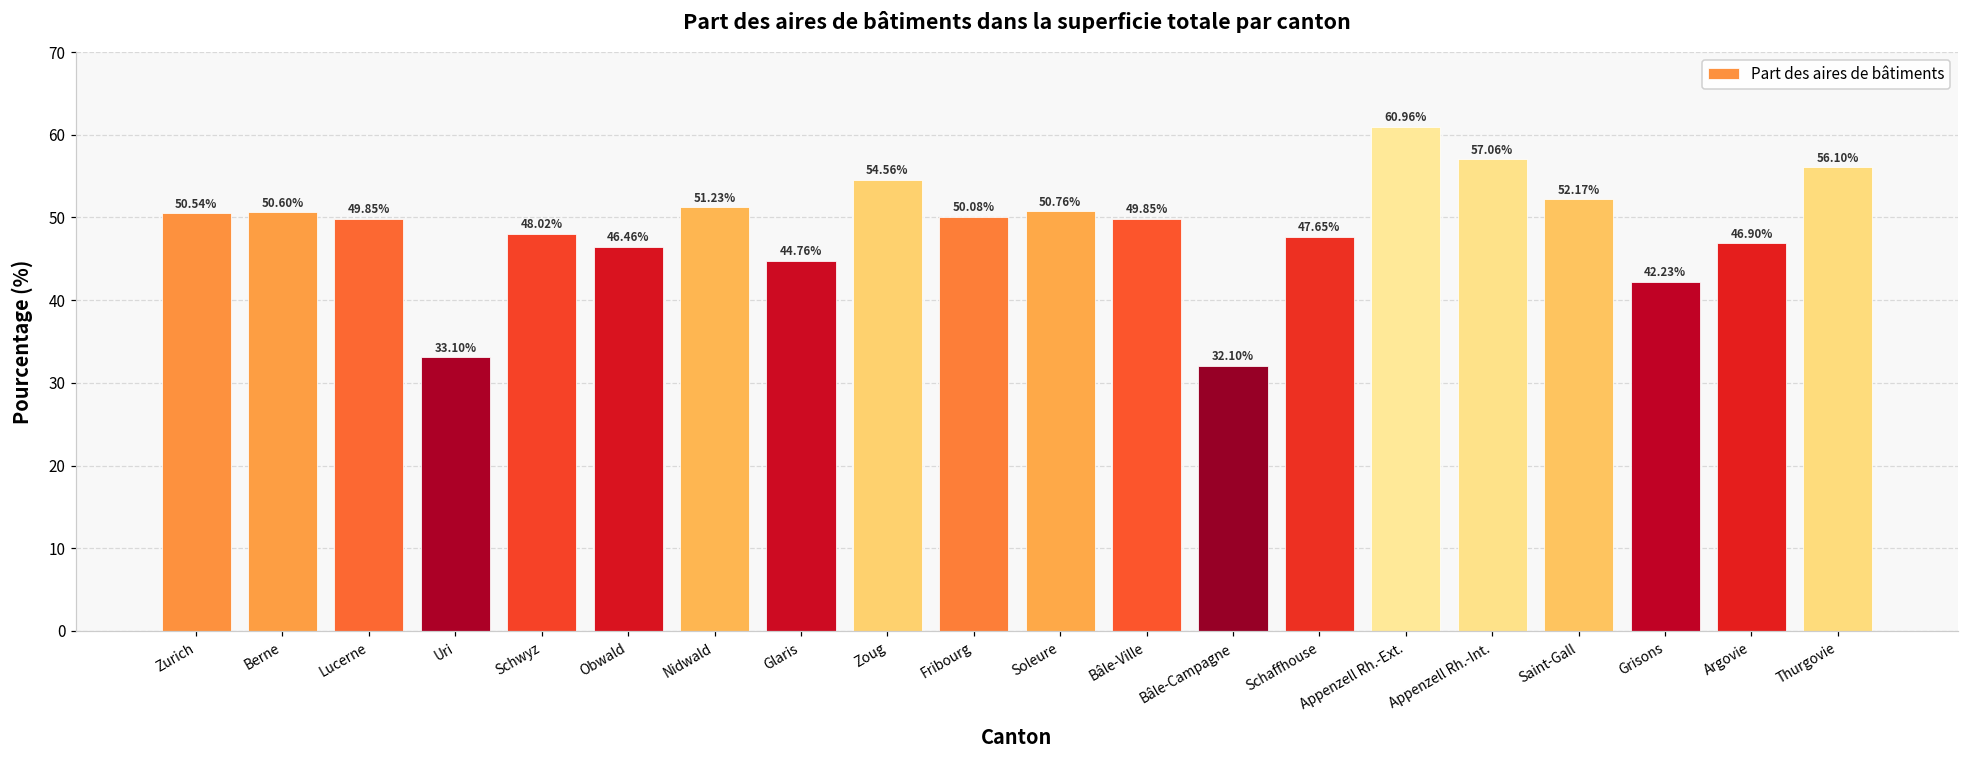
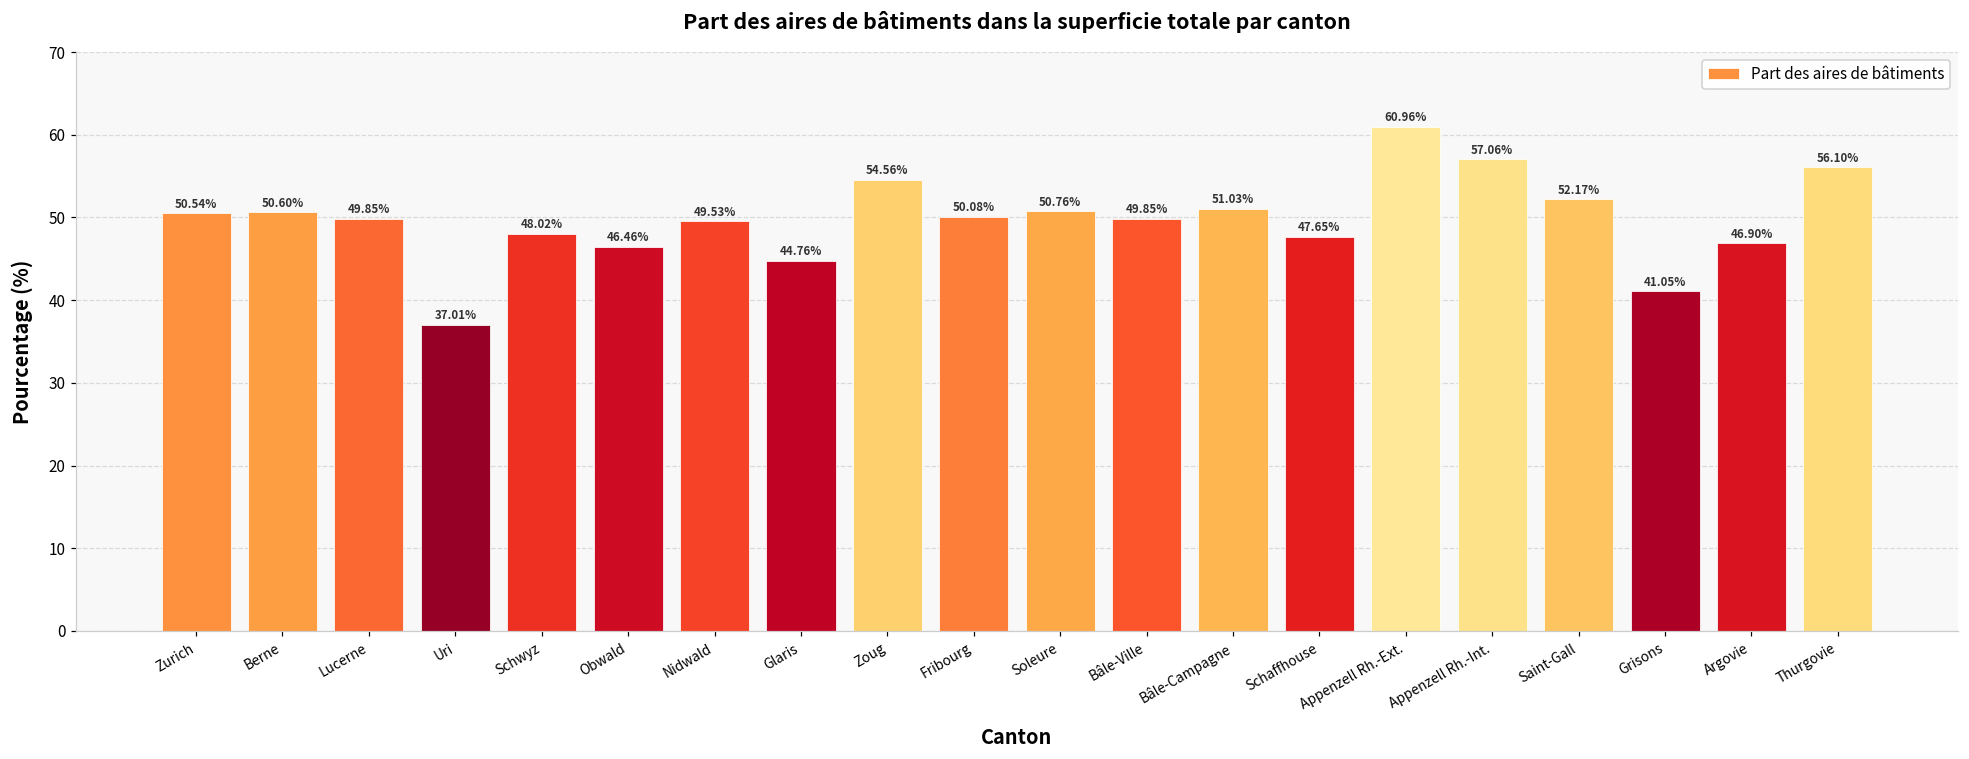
Uri: 33.10% -> 37.01%
Nidwald: 51.23% -> 49.53%
Bâle-Campagne: 32.10% -> 51.03%
Grisons: 42.23% -> 41.05%
